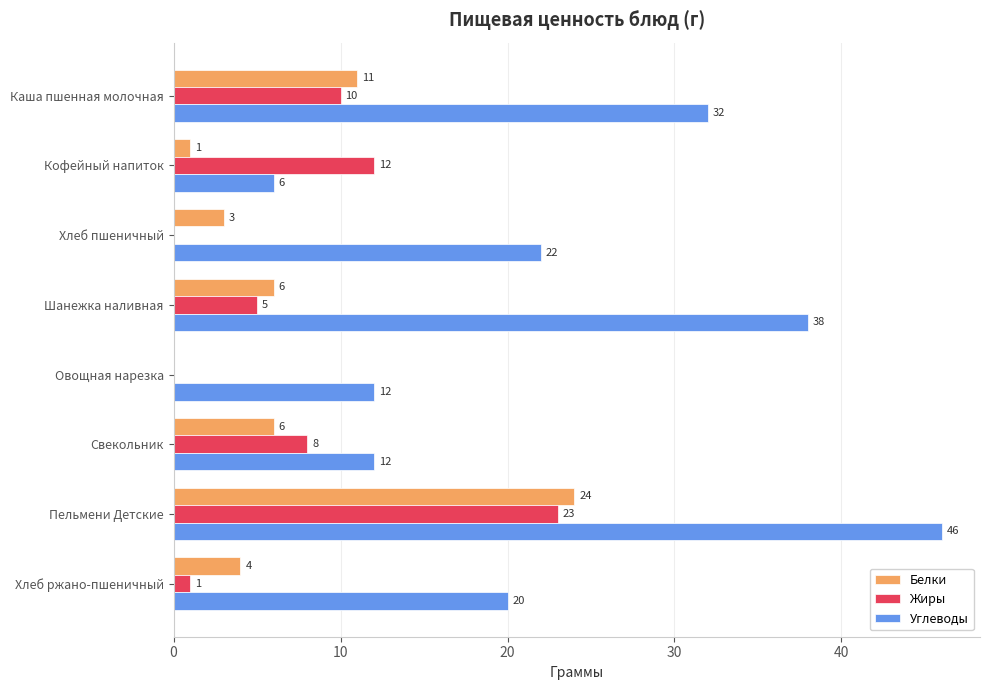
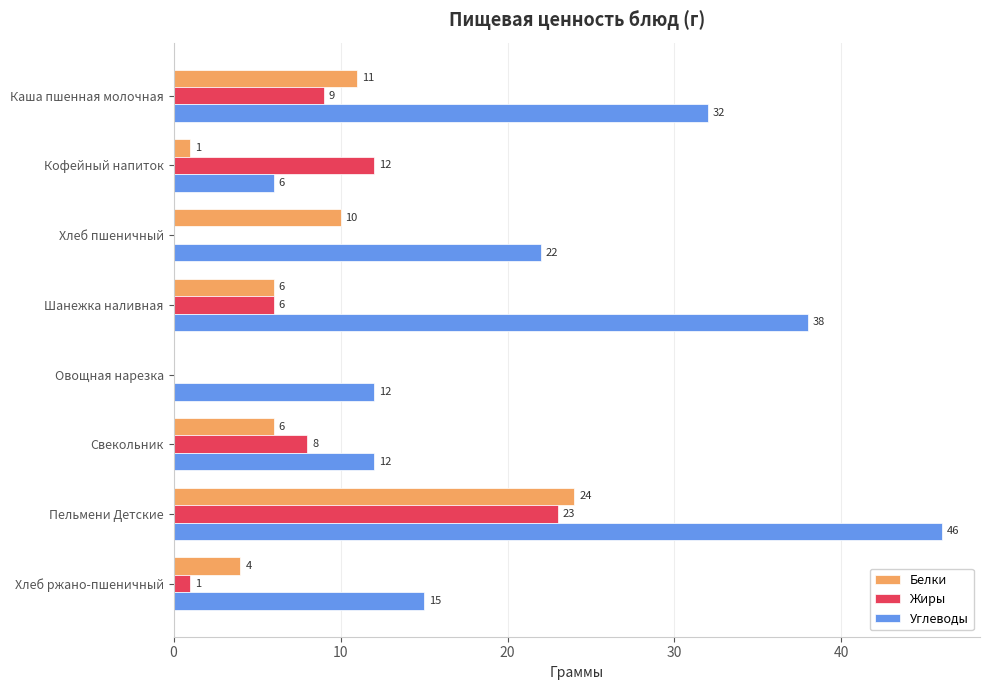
Жиры, Каша пшенная молочная: 10 -> 9
Белки, Хлеб пшеничный: 3 -> 10
Жиры, Шанежка наливная: 5 -> 6
Углеводы, Хлеб ржано-пшеничный: 20 -> 15
